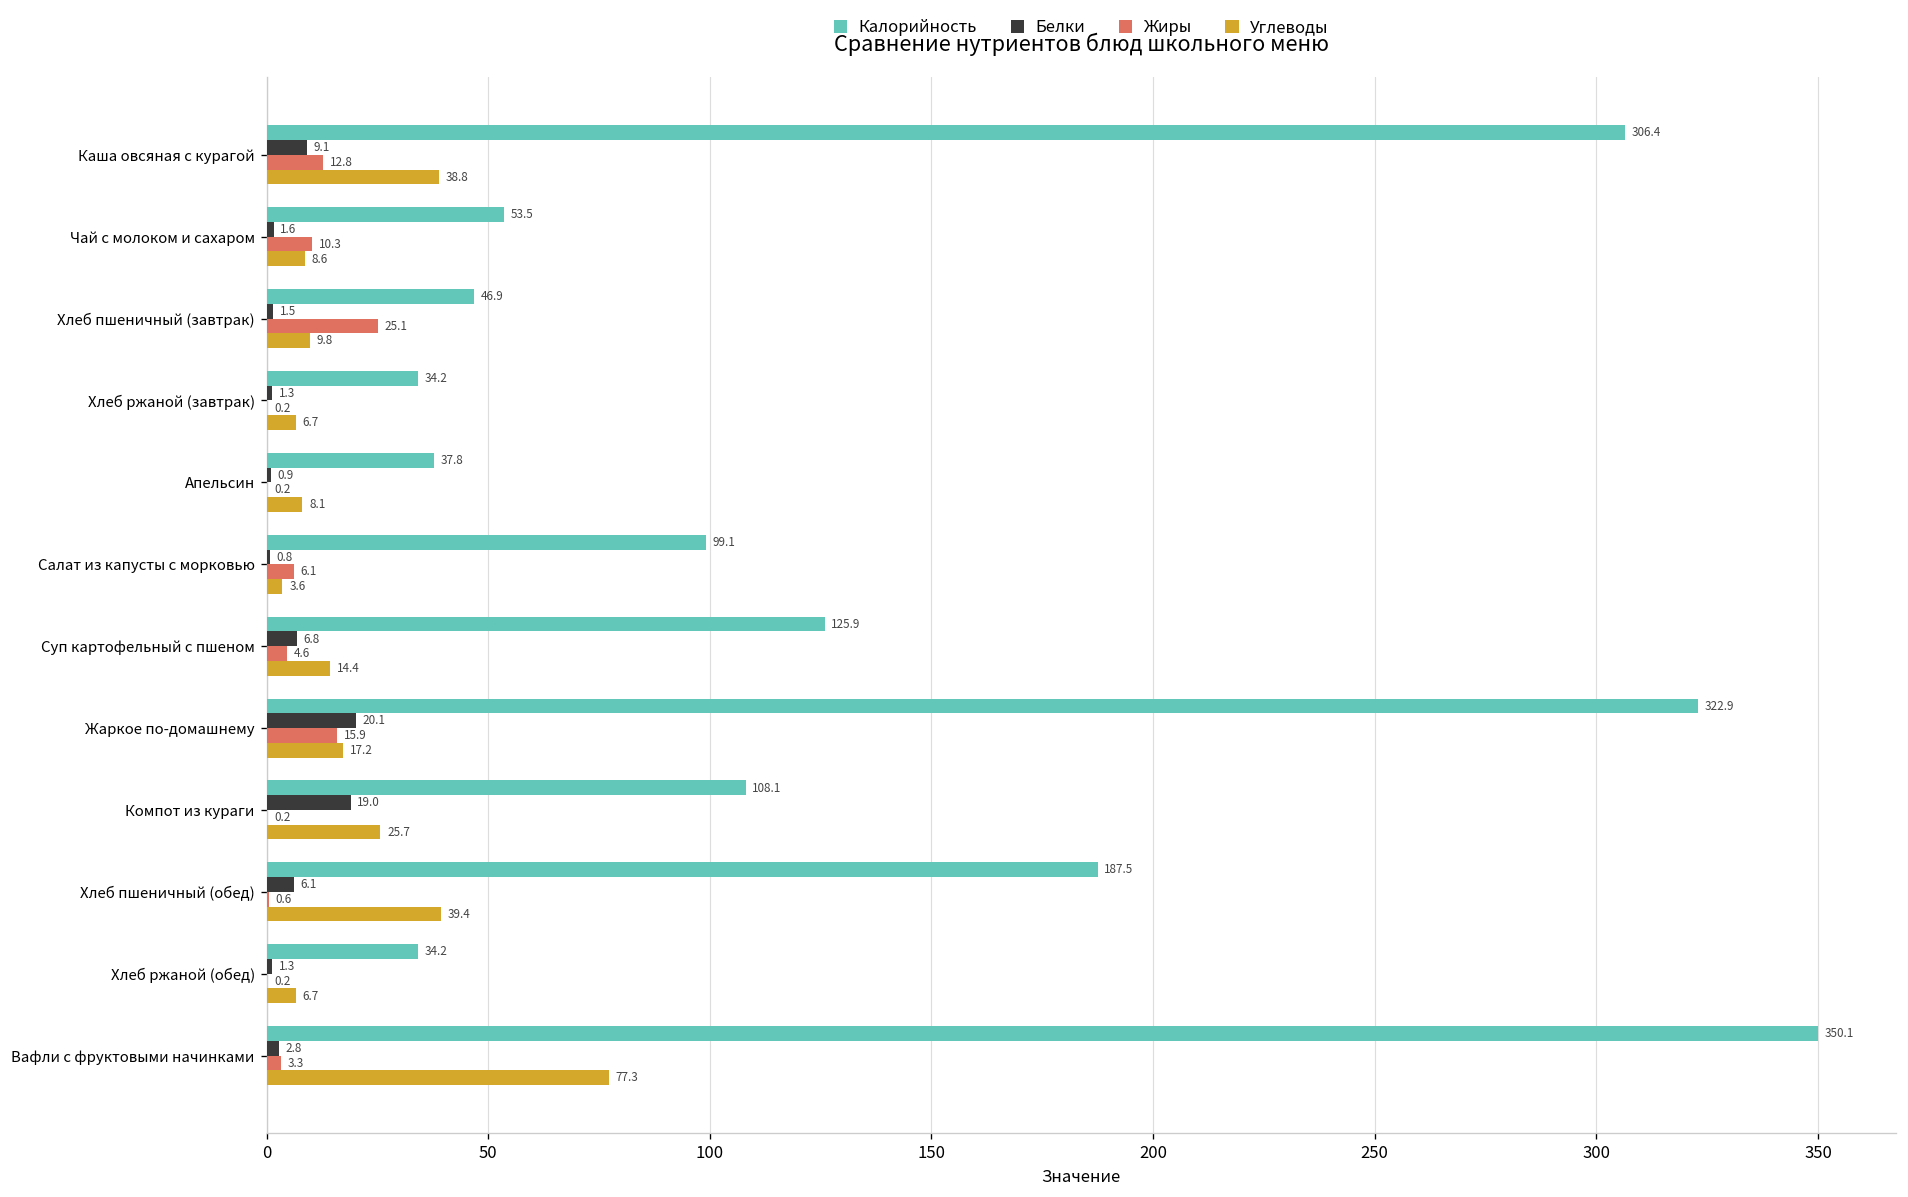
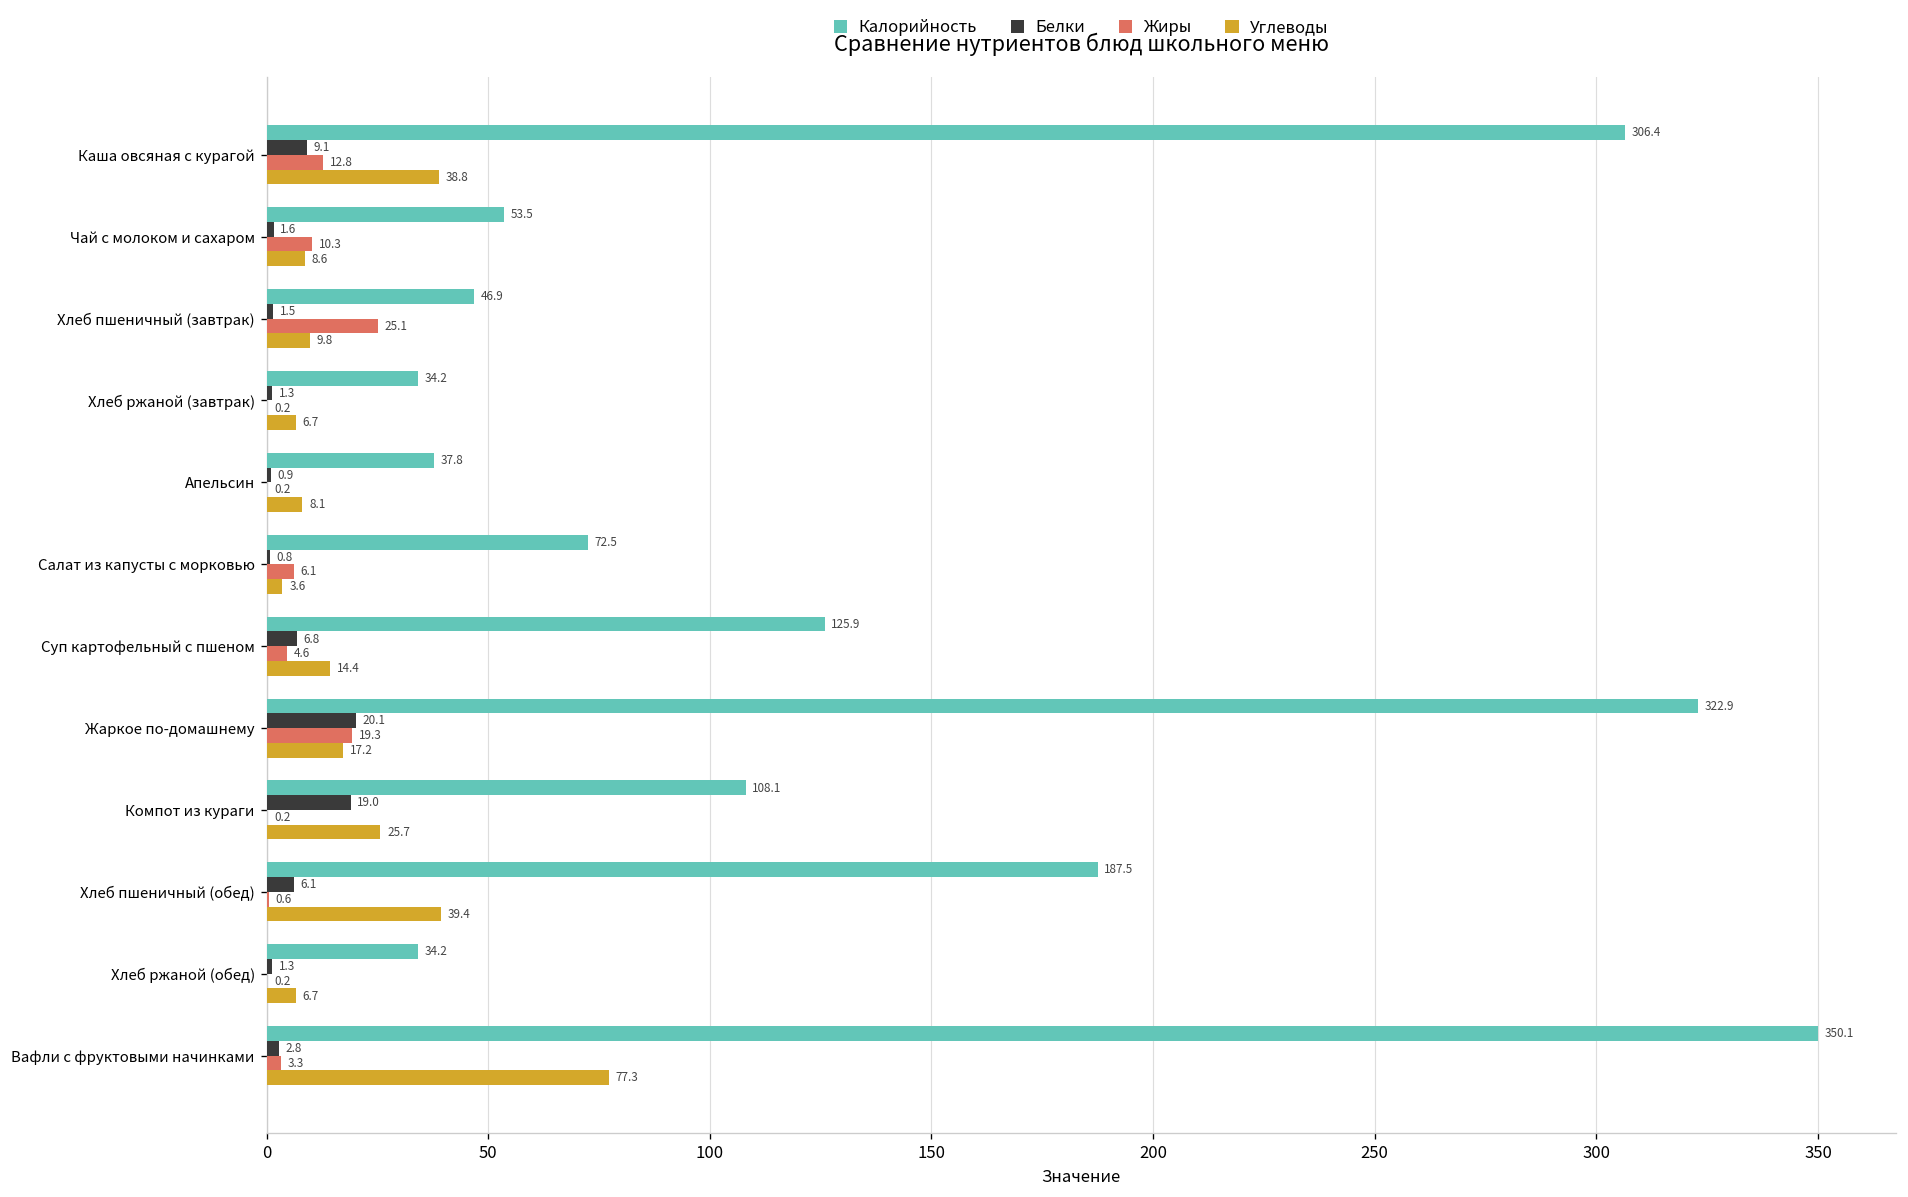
Калорийность, Салат из капусты с морковью: 99.1 -> 72.5
Жиры, Жаркое по-домашнему: 15.9 -> 19.3
